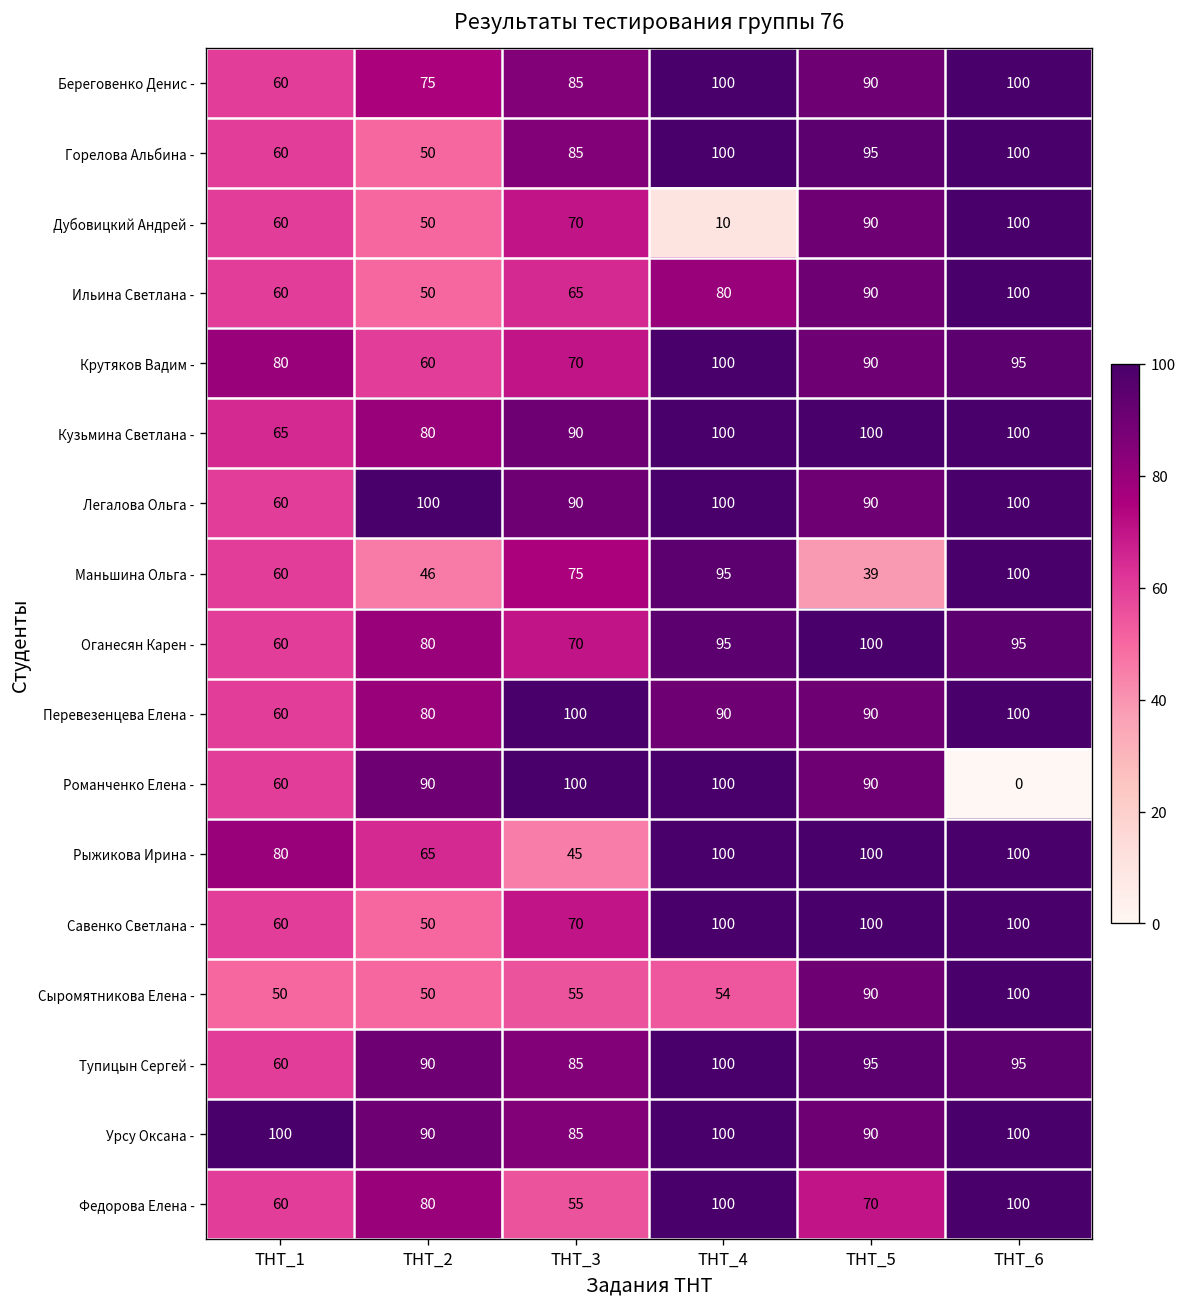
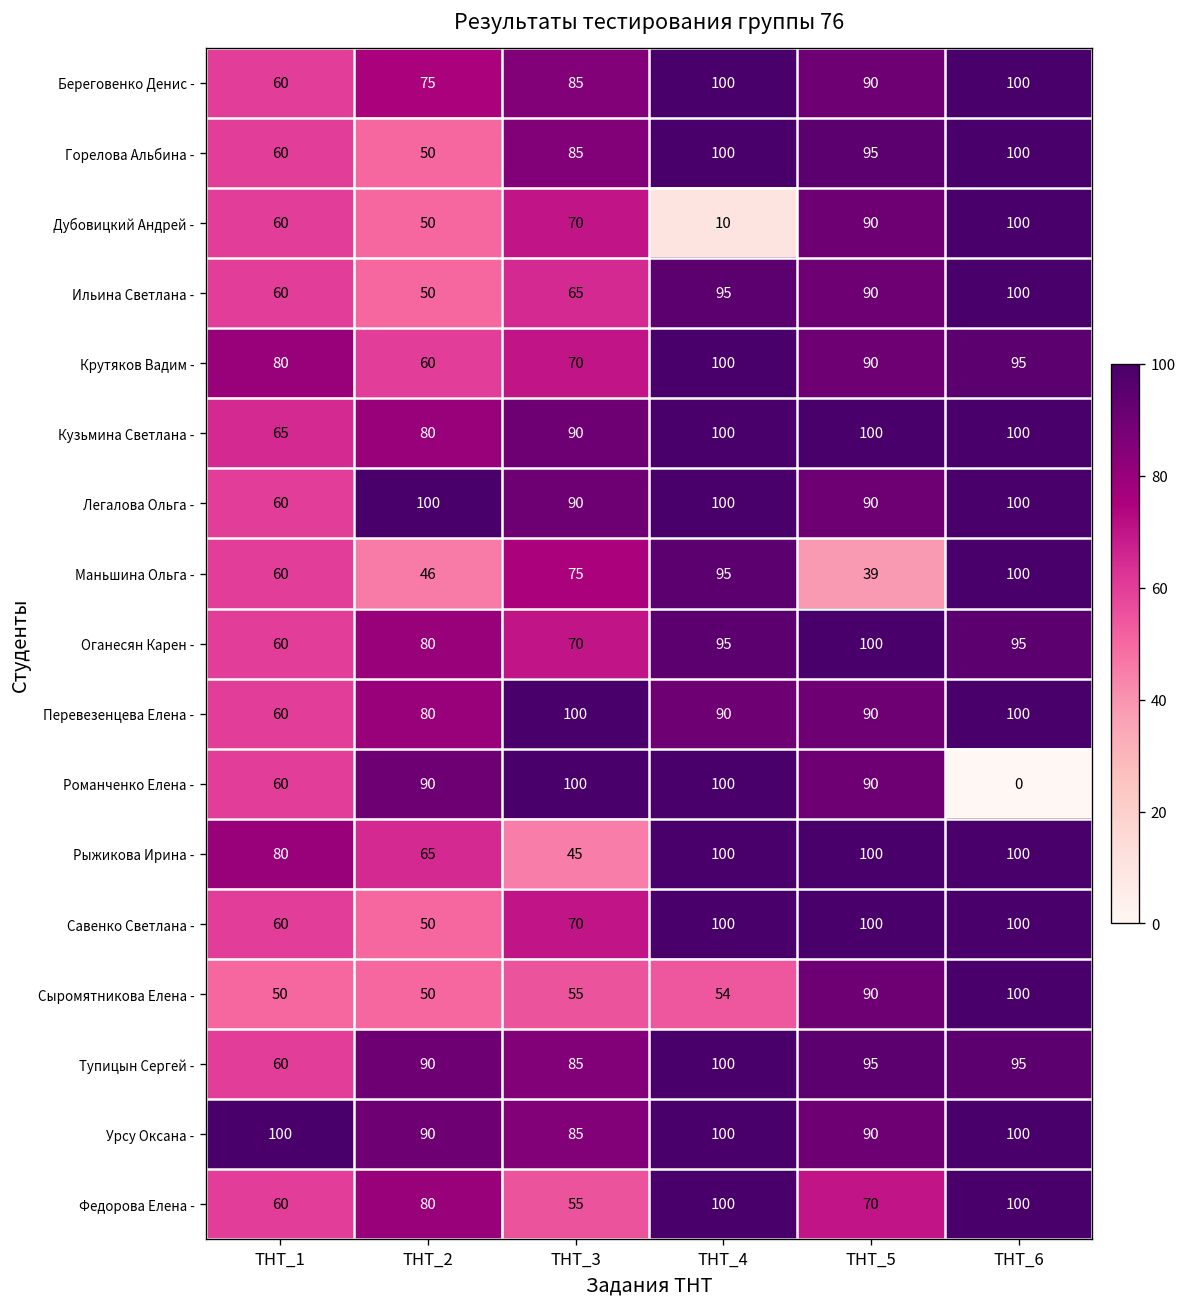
Ильина Светлана -, ТНТ_4: 80 -> 95
